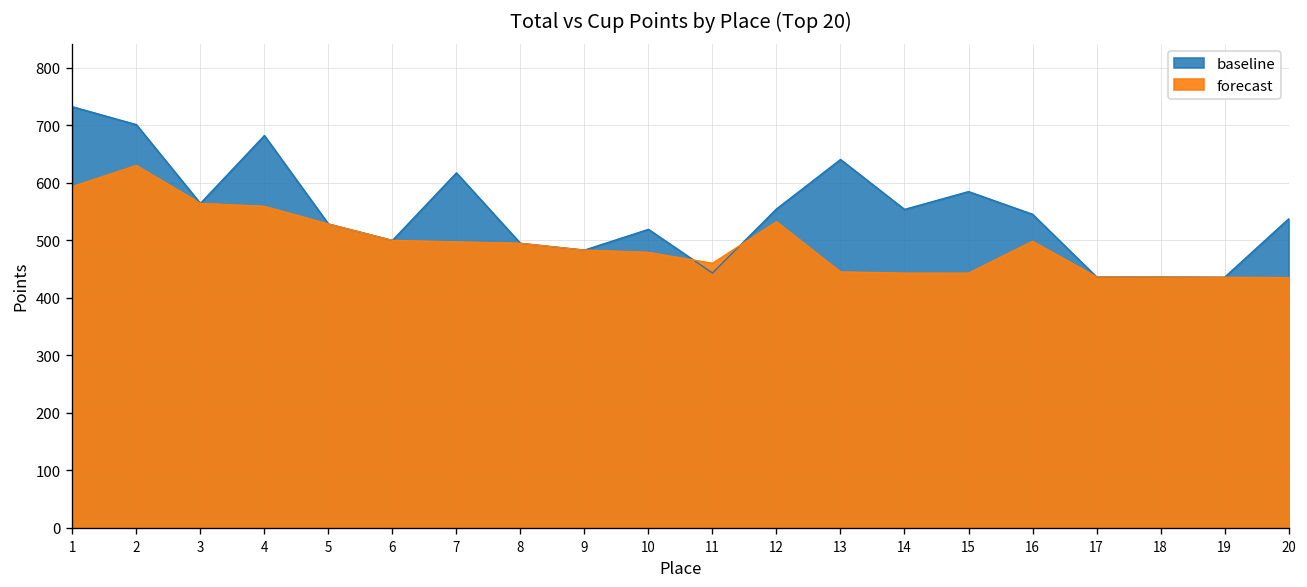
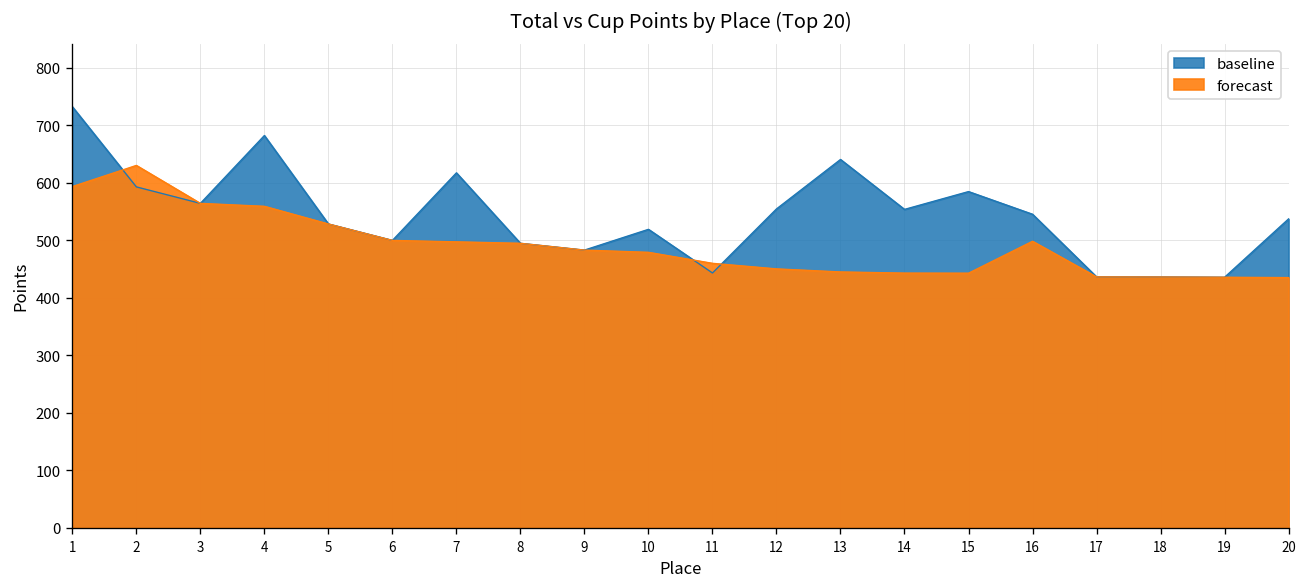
baseline, 2: 700 -> 590
forecast, 12: 530 -> 450
